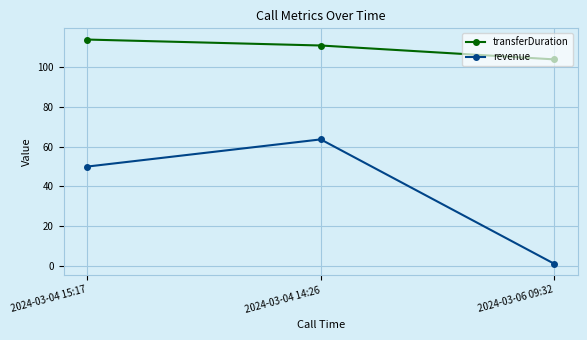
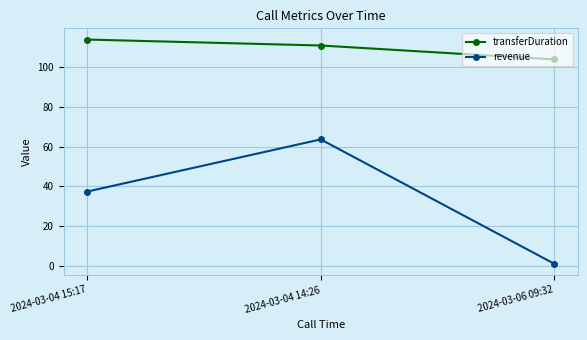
revenue, 2024-03-04 15:17: 50 -> 37
